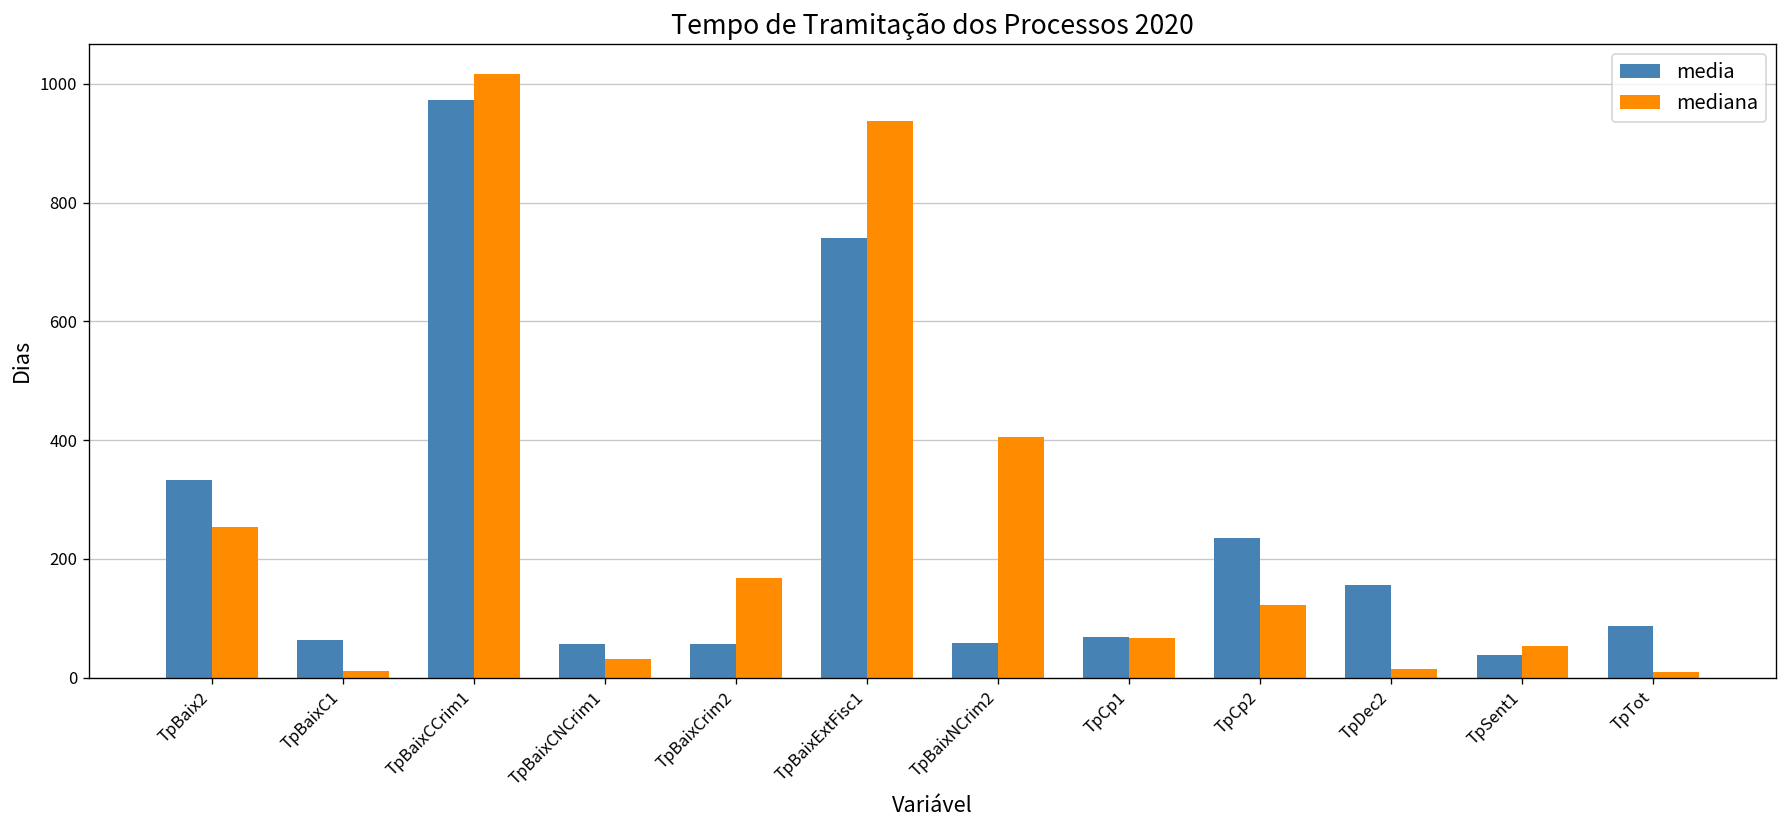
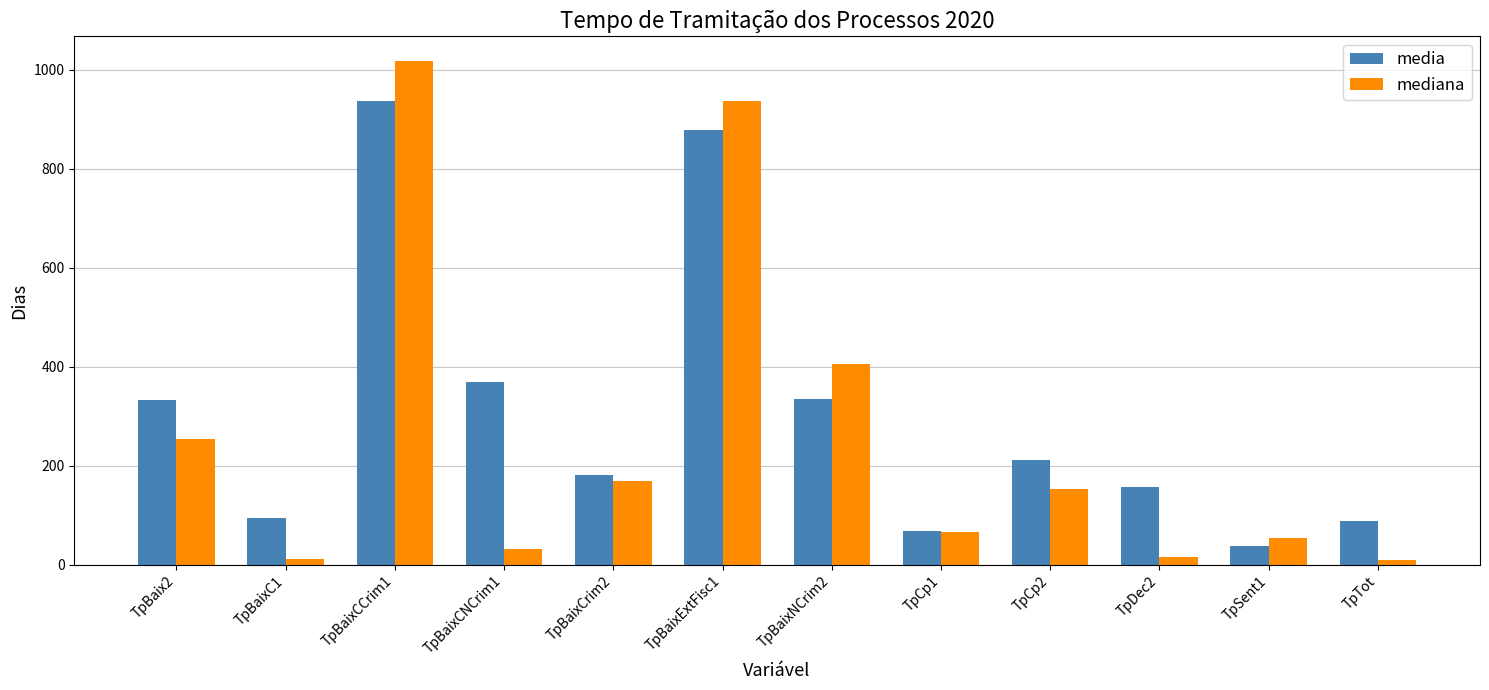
media, TpBaixC1: 60 -> 100
media, TpBaixCCrim1: 970 -> 940
media, TpBaixCNCrim1: 60 -> 370
media, TpBaixCrim2: 60 -> 180
media, TpBaixExtFisc1: 740 -> 880
media, TpBaixNCrim2: 60 -> 340
media, TpCp2: 240 -> 210
mediana, TpCp2: 120 -> 150
